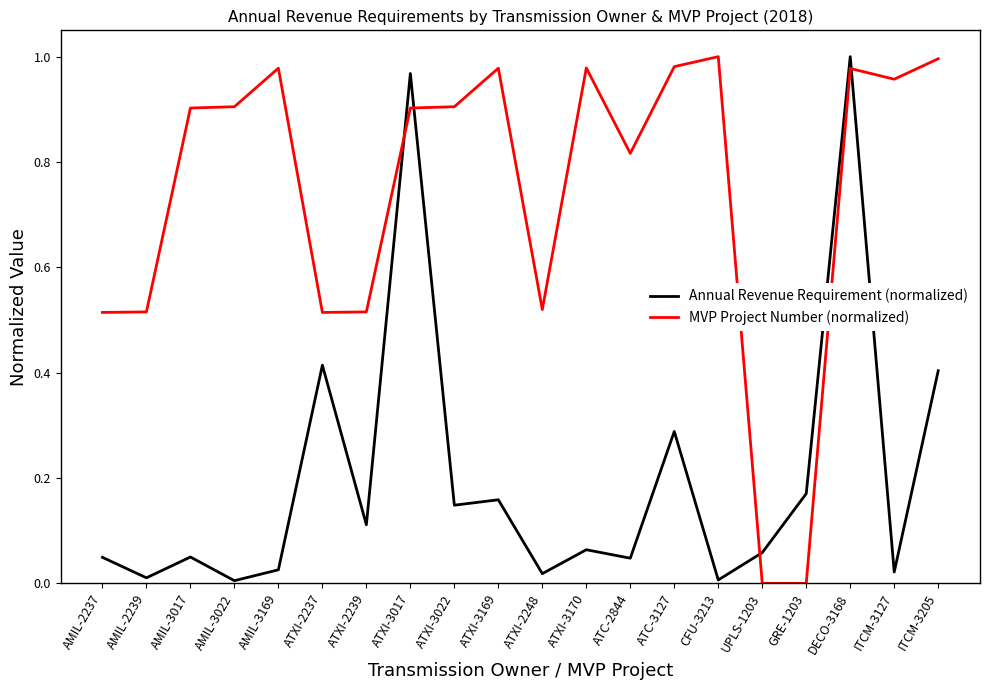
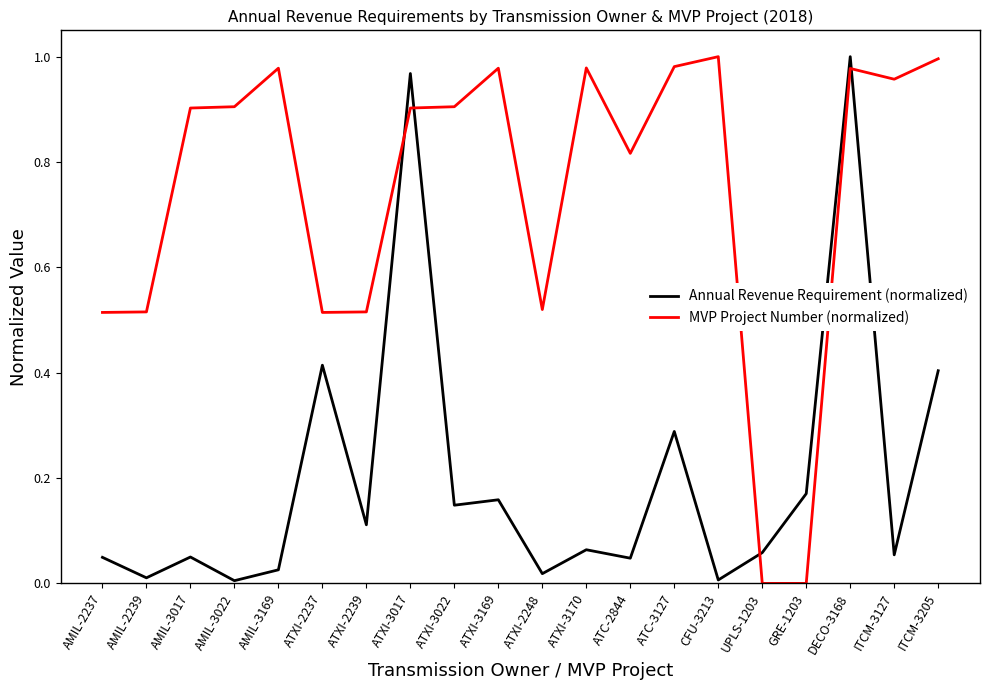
Annual Revenue Requirement (normalized), ITCM-3127: 0.02 -> 0.05
